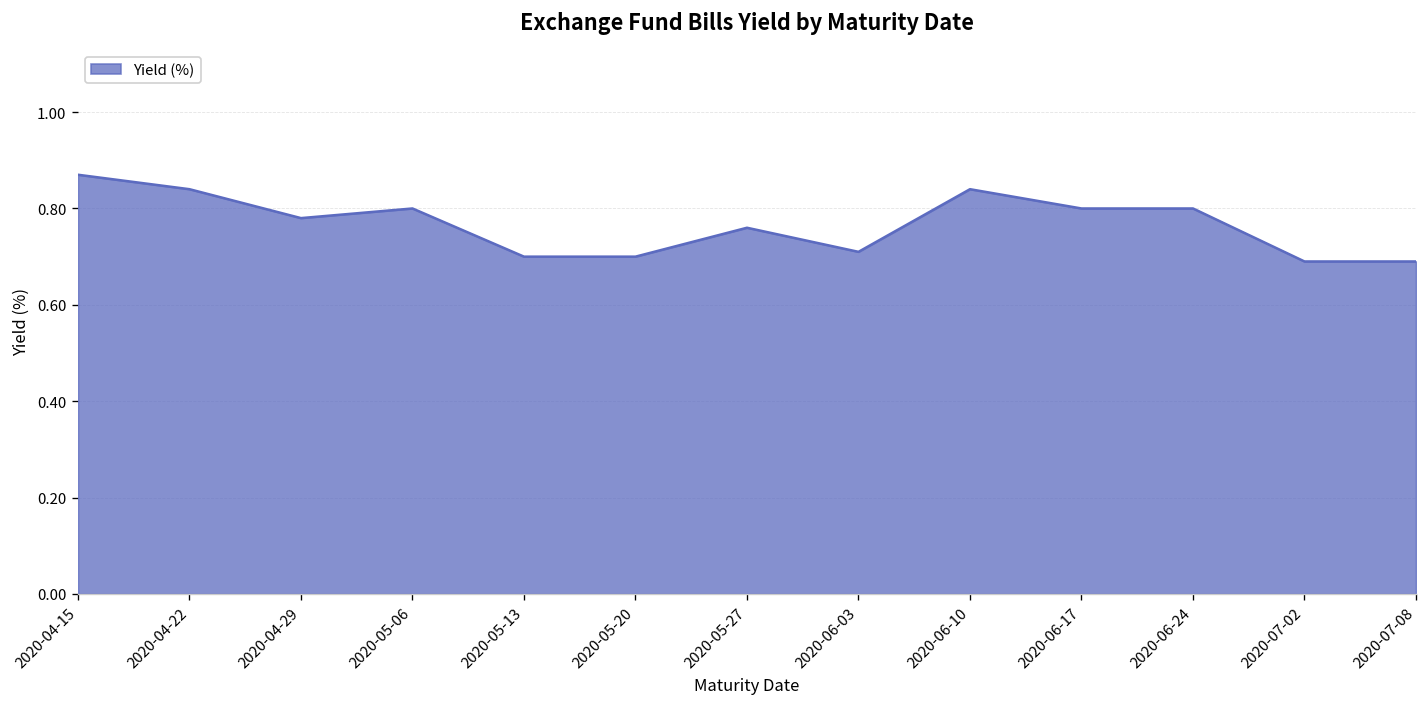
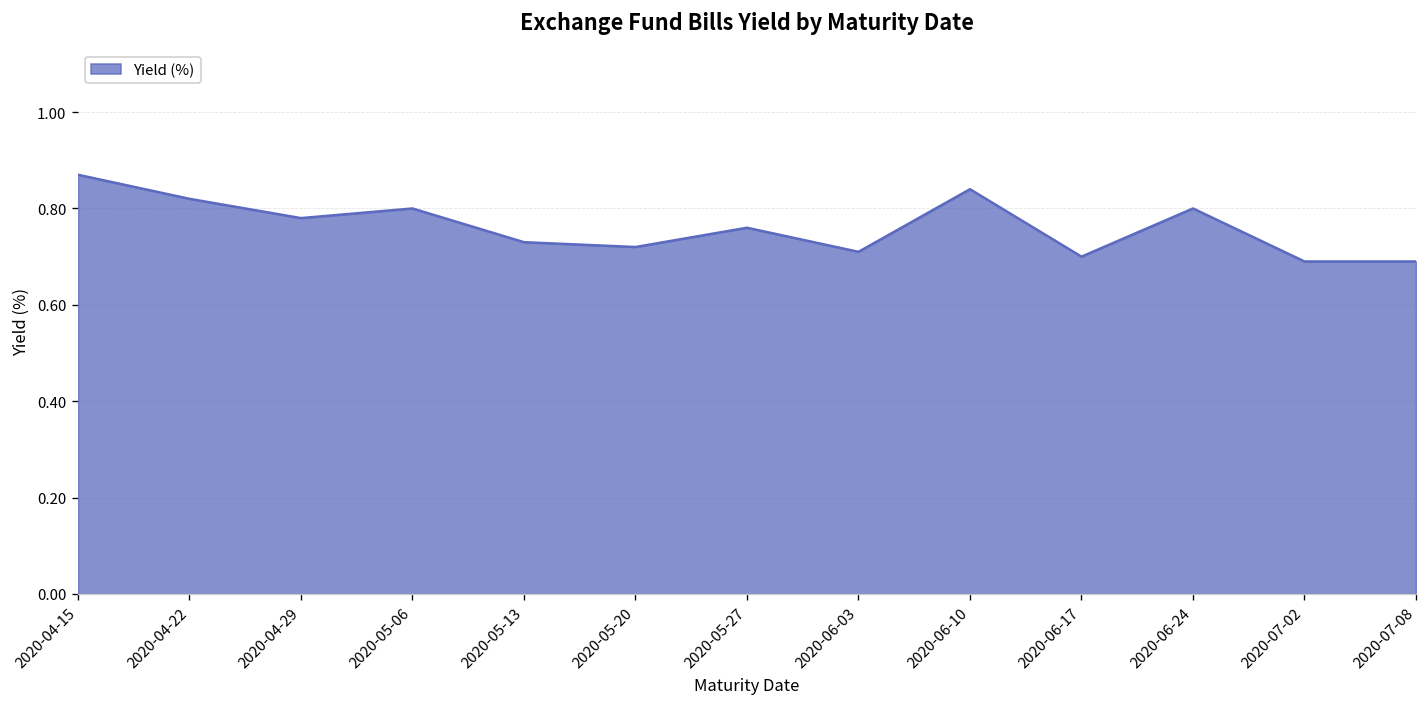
2020-04-22: 0.84 -> 0.82
2020-05-13: 0.70 -> 0.73
2020-05-20: 0.70 -> 0.72
2020-06-17: 0.8 -> 0.7
